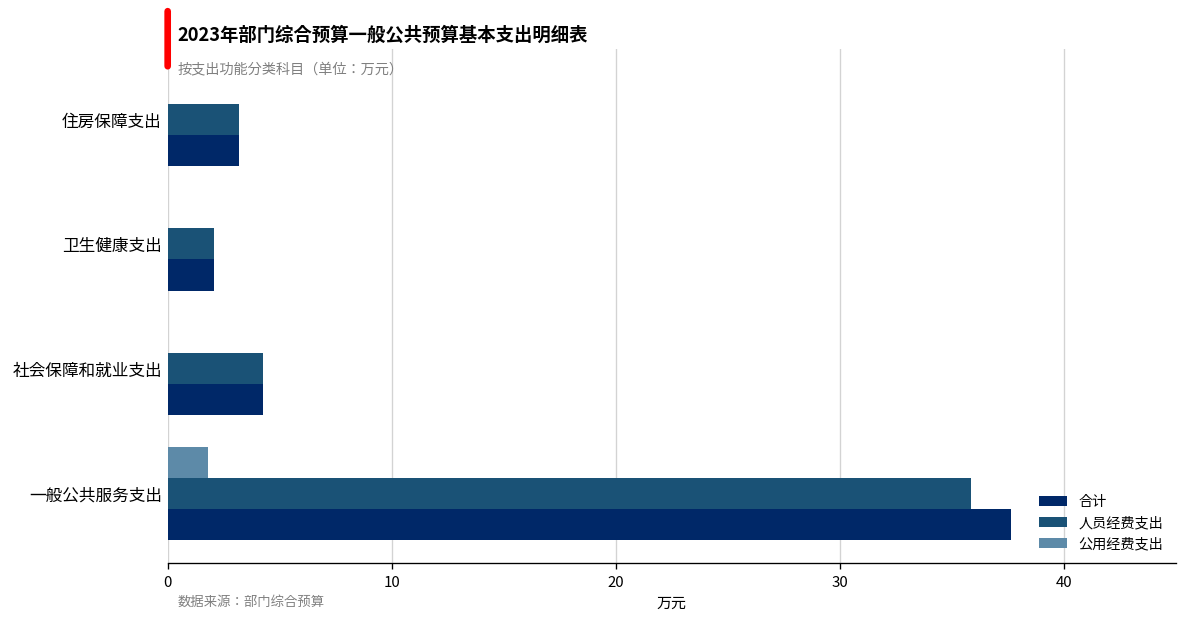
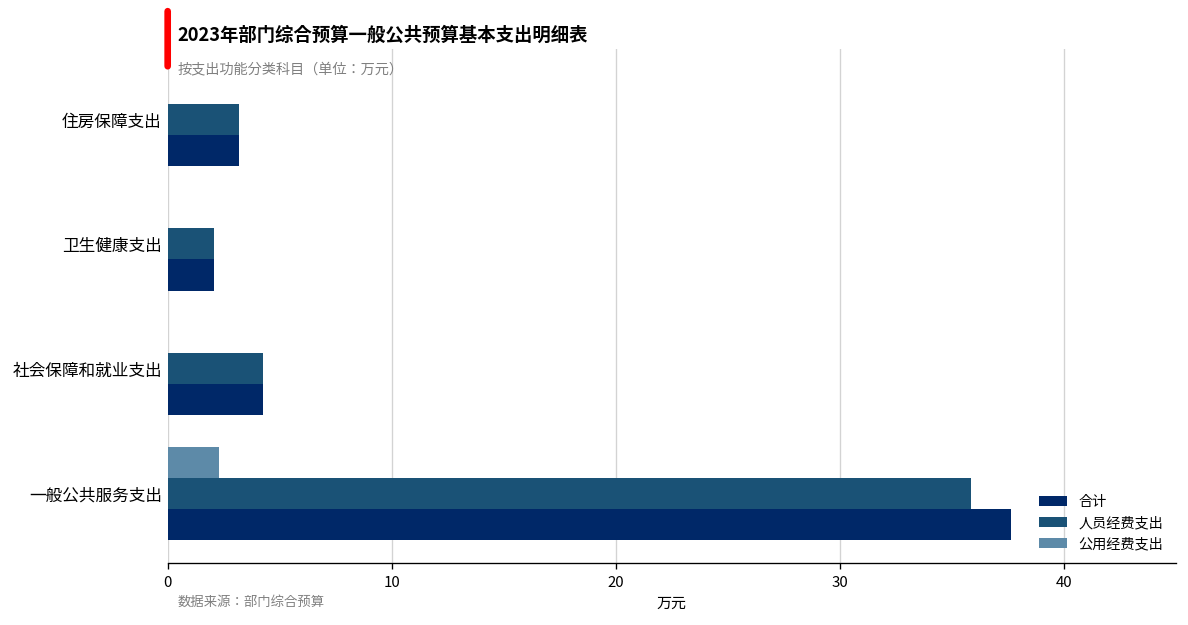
公用经费支出, 一般公共服务支出: 1.8 -> 2.3
